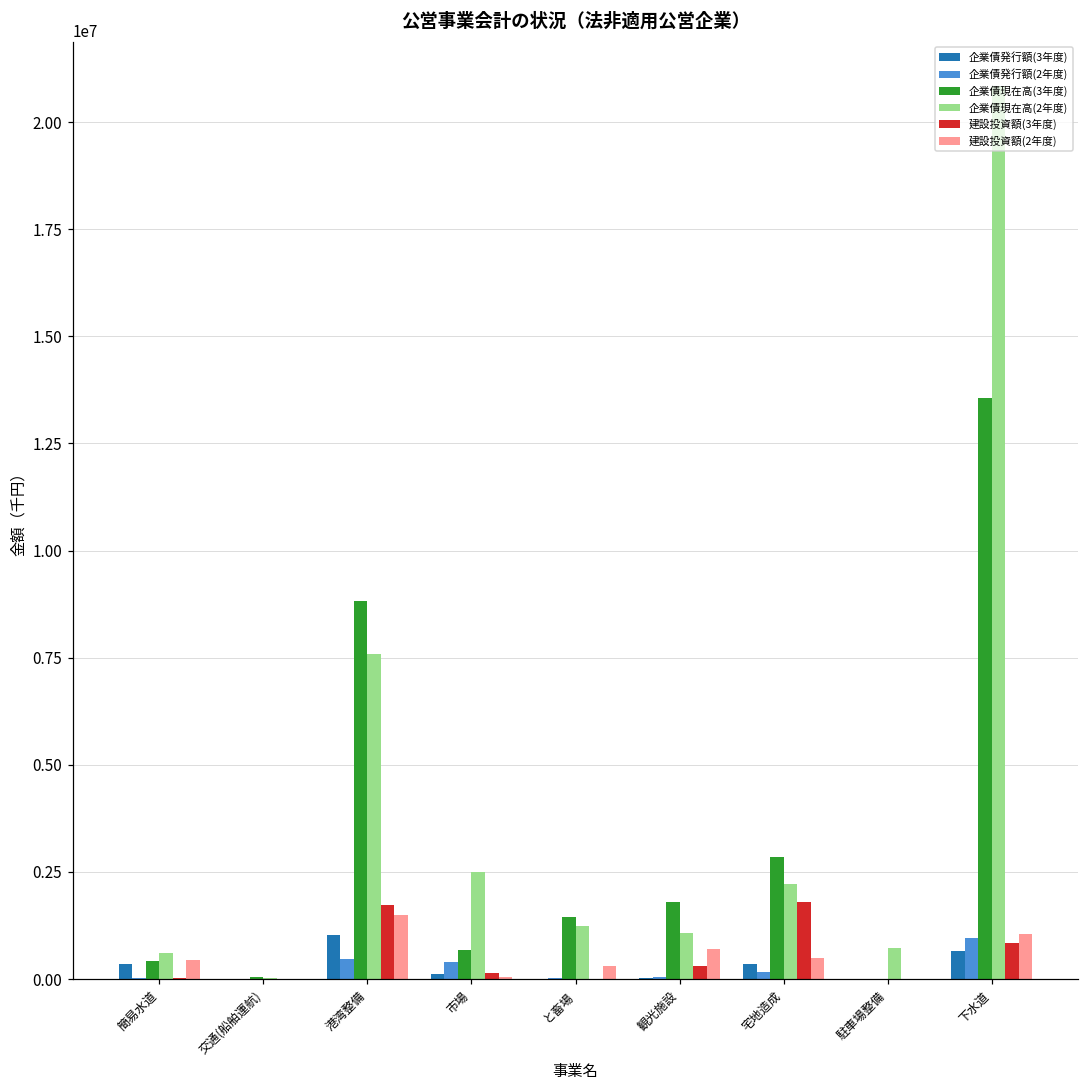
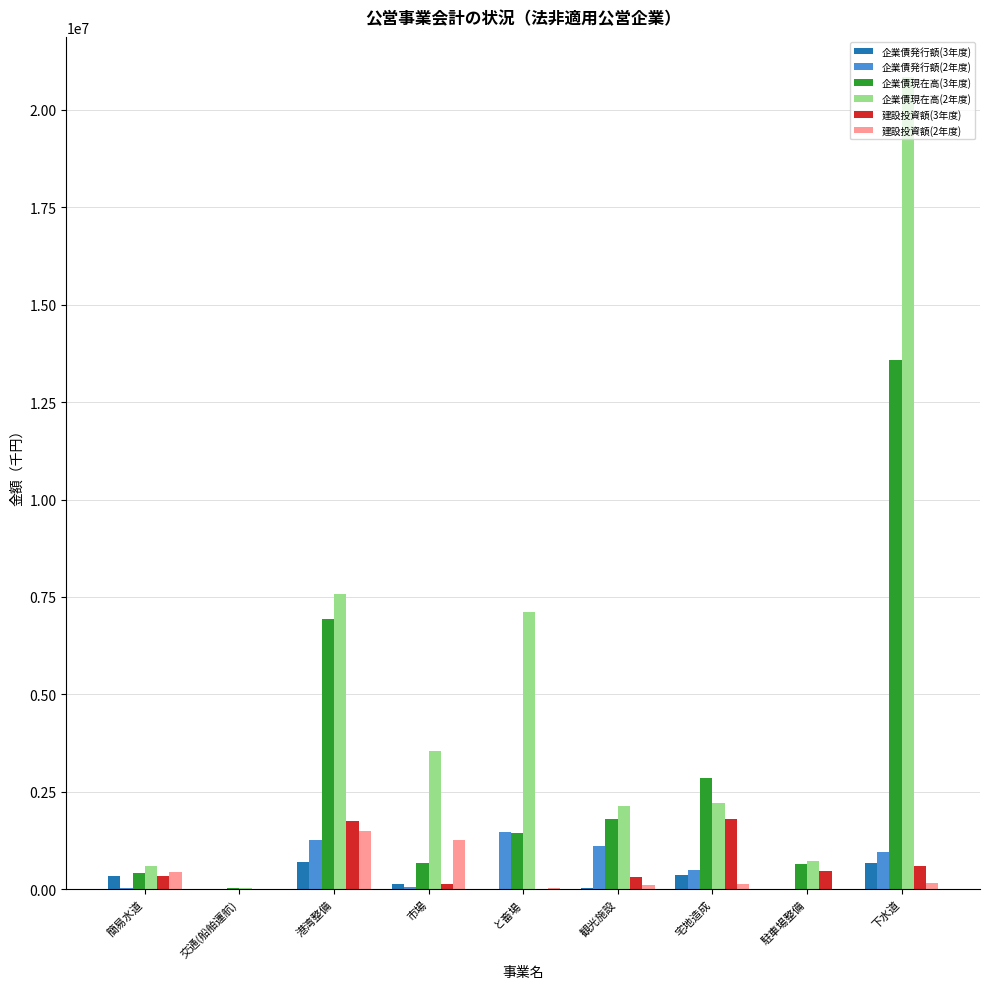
建設投資額(3年度), 簡易水道: 0 -> 300000
企業債発行額(3年度), 港湾整備: 1000000 -> 700000
企業債発行額(2年度), 港湾整備: 500000 -> 1200000
企業債現在高(3年度), 港湾整備: 8800000 -> 6900000
企業債発行額(2年度), 市場: 400000 -> 100000
企業債現在高(2年度), 市場: 2500000 -> 3500000
建設投資額(2年度), 市場: 100000 -> 1300000
企業債発行額(2年度), と畜場: 0 -> 1500000
企業債現在高(2年度), と畜場: 1200000 -> 7100000
建設投資額(2年度), と畜場: 300000 -> 0
企業債発行額(2年度), 観光施設: 0 -> 1100000
企業債現在高(2年度), 観光施設: 1100000 -> 2100000
建設投資額(2年度), 観光施設: 700000 -> 100000
企業債発行額(2年度), 宅地造成: 200000 -> 500000
建設投資額(2年度), 宅地造成: 500000 -> 100000
企業債現在高(3年度), 駐車場整備: 0 -> 700000
建設投資額(3年度), 駐車場整備: 0 -> 500000
建設投資額(3年度), 下水道: 800000 -> 600000
建設投資額(2年度), 下水道: 1100000 -> 200000
